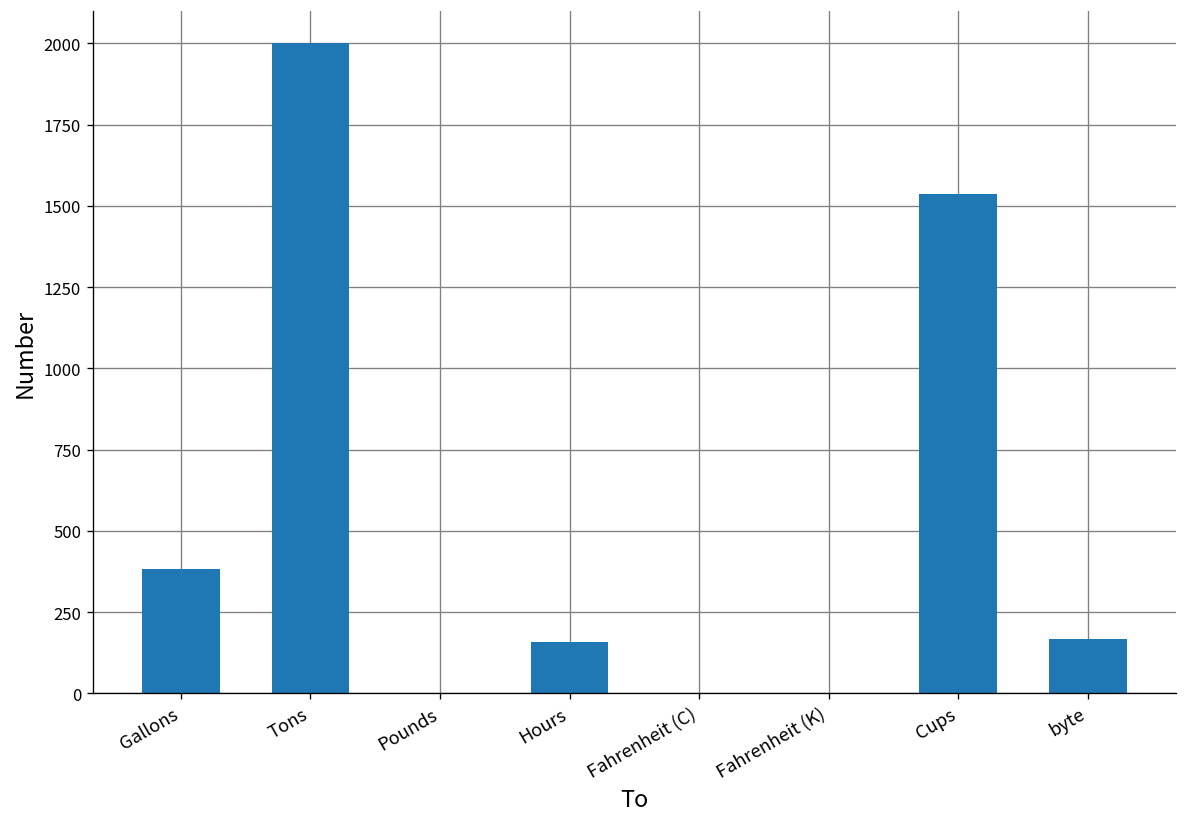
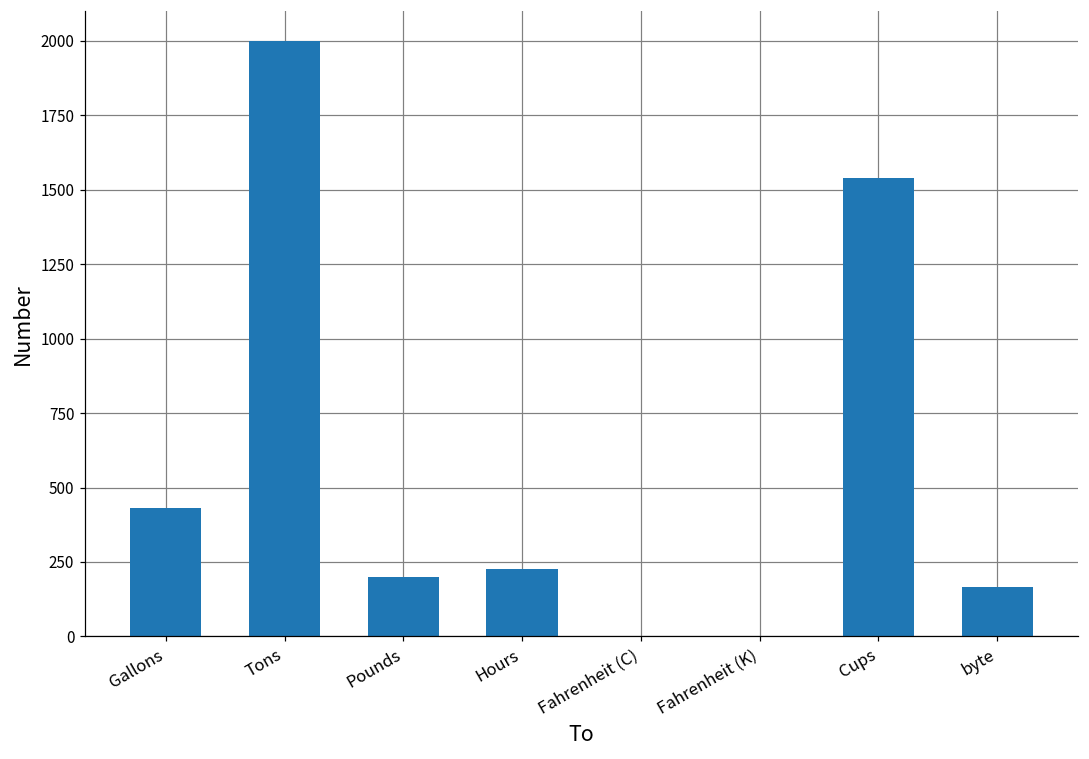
Gallons: 380 -> 430
Pounds: 0 -> 200
Hours: 160 -> 230
